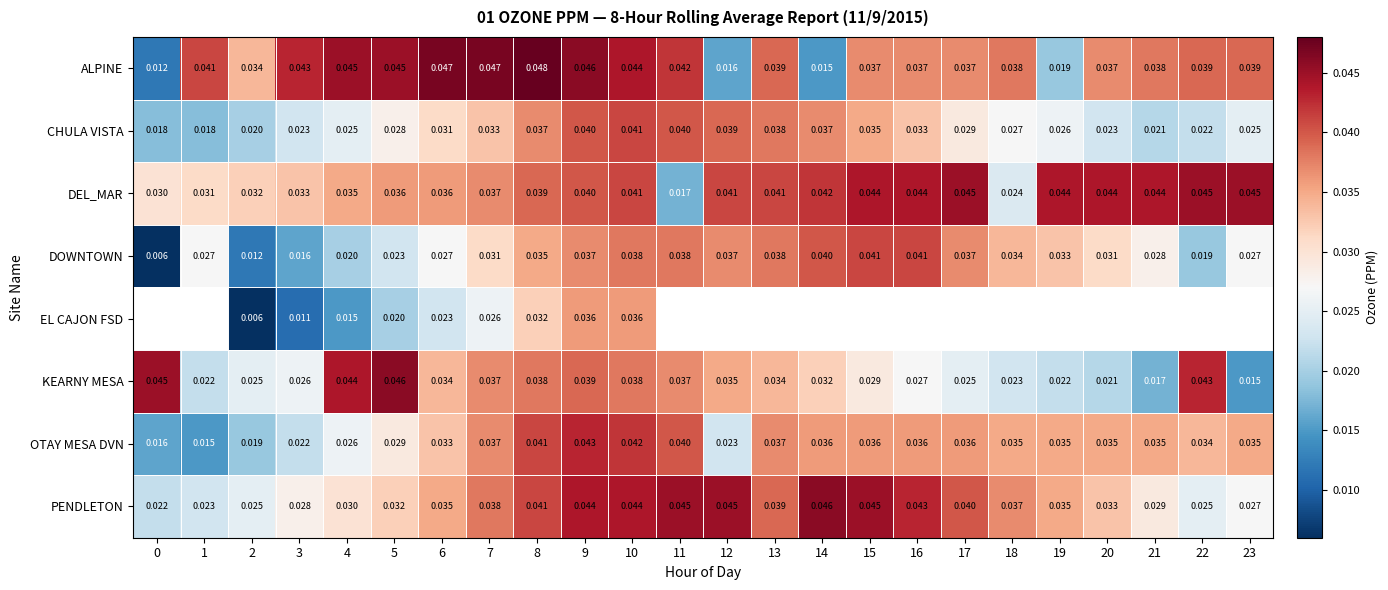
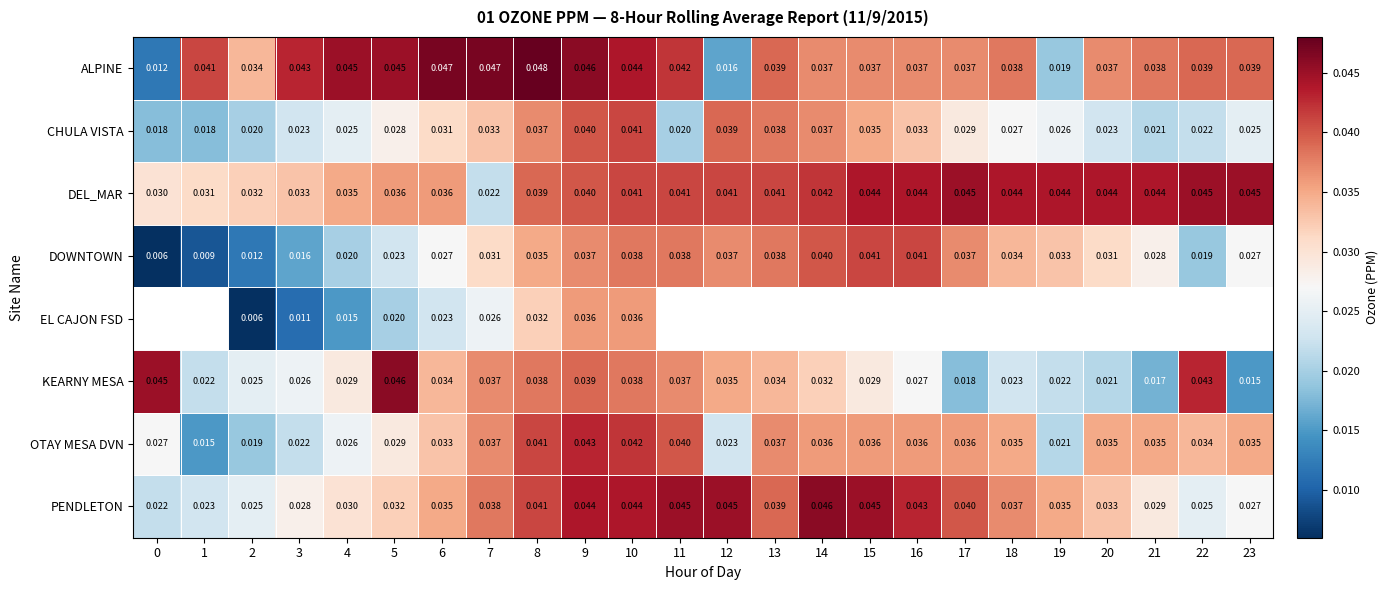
ALPINE, 14: 0.015 -> 0.037
CHULA VISTA, 11: 0.040 -> 0.020
DEL_MAR, 7: 0.037 -> 0.022
DEL_MAR, 11: 0.017 -> 0.041
DEL_MAR, 18: 0.024 -> 0.044
DOWNTOWN, 1: 0.027 -> 0.009
KEARNY MESA, 4: 0.044 -> 0.029
KEARNY MESA, 17: 0.025 -> 0.018
OTAY MESA DVN, 0: 0.016 -> 0.027
OTAY MESA DVN, 19: 0.035 -> 0.021
